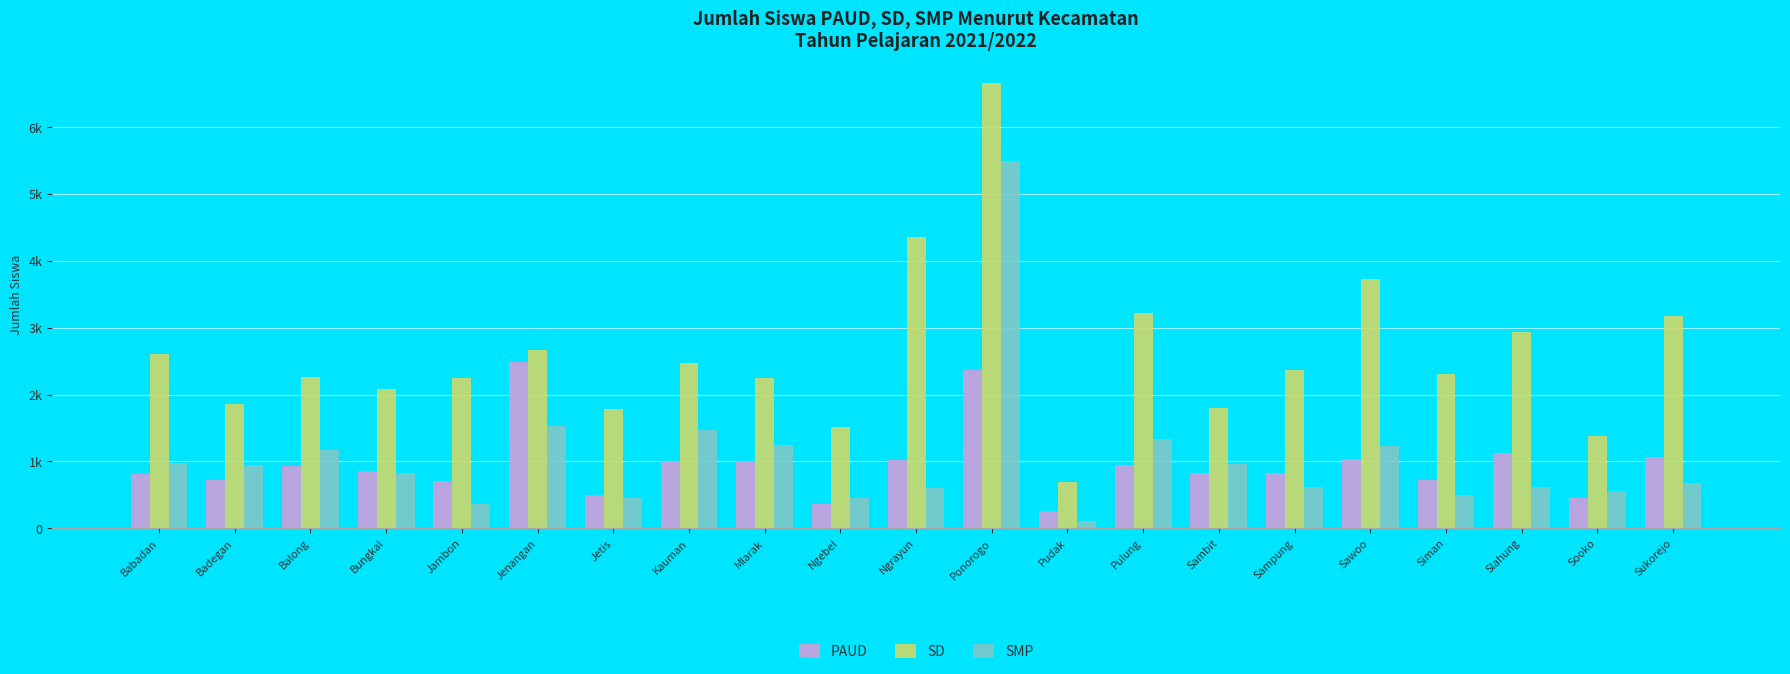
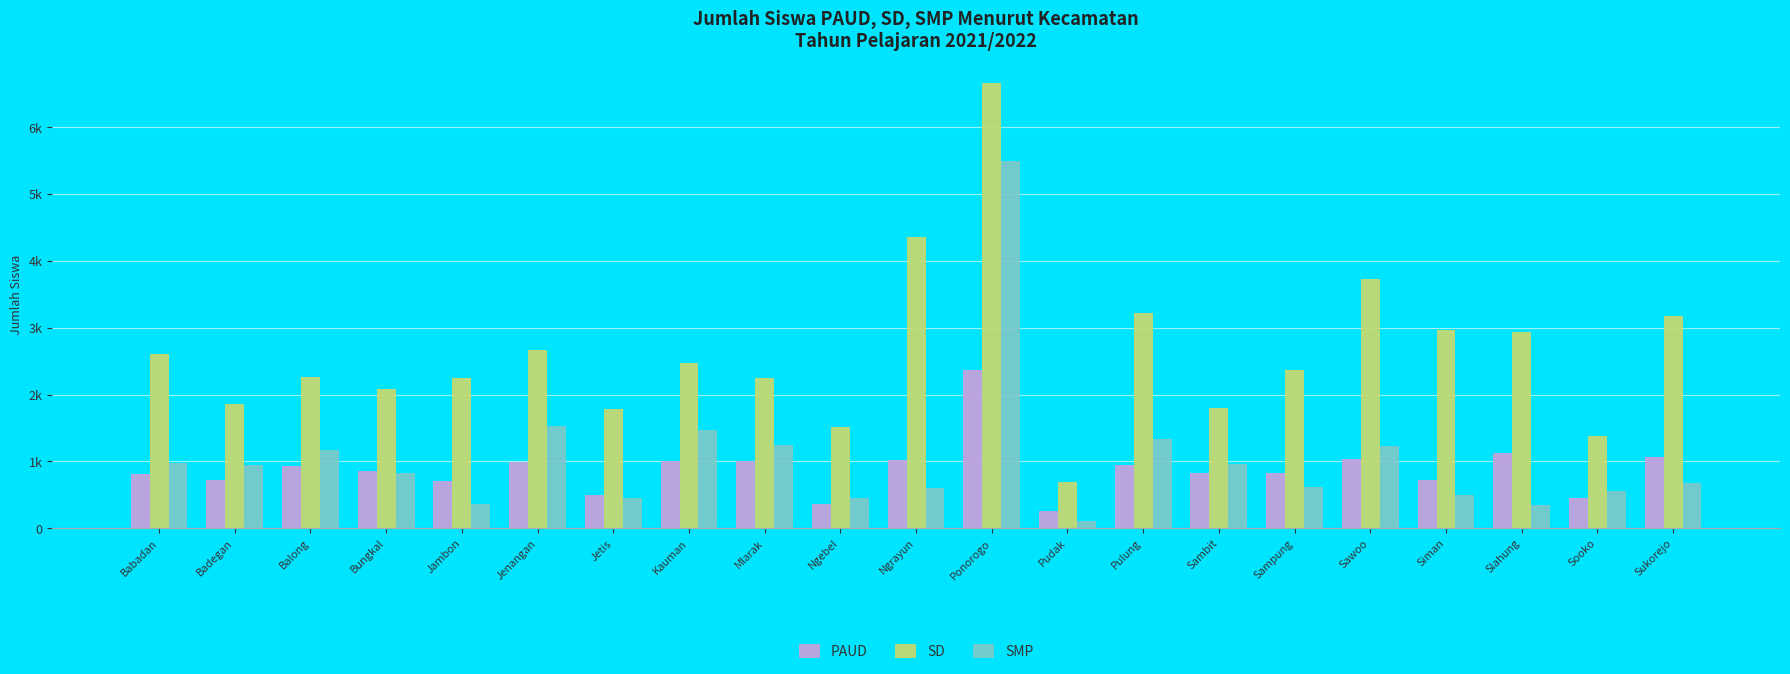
PAUD, Jenangan: 2500 -> 1000
SD, Siman: 2300 -> 3000
SMP, Slahung: 600 -> 400
